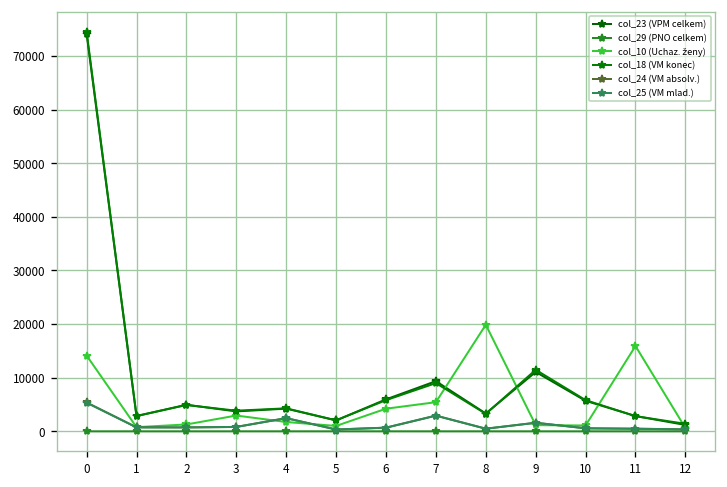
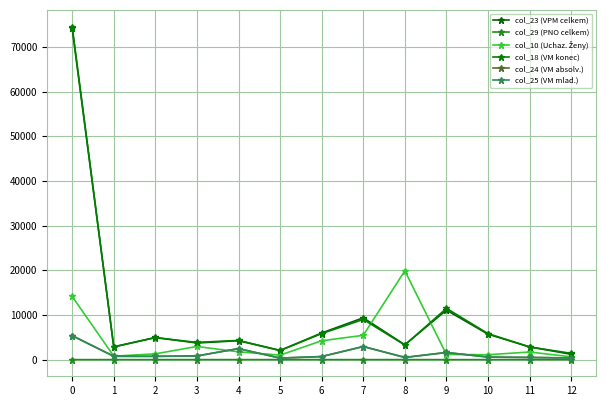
col_10 (Uchaz. ženy), 11: 16000 -> 2000
